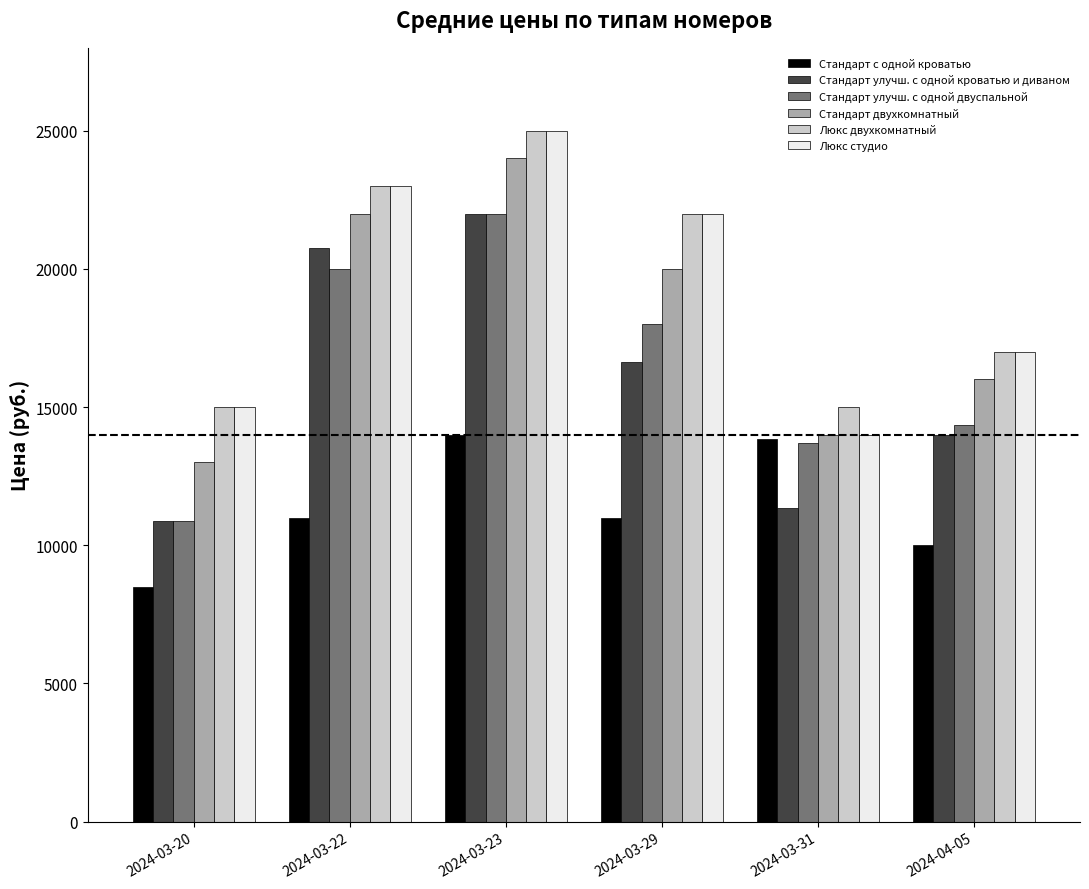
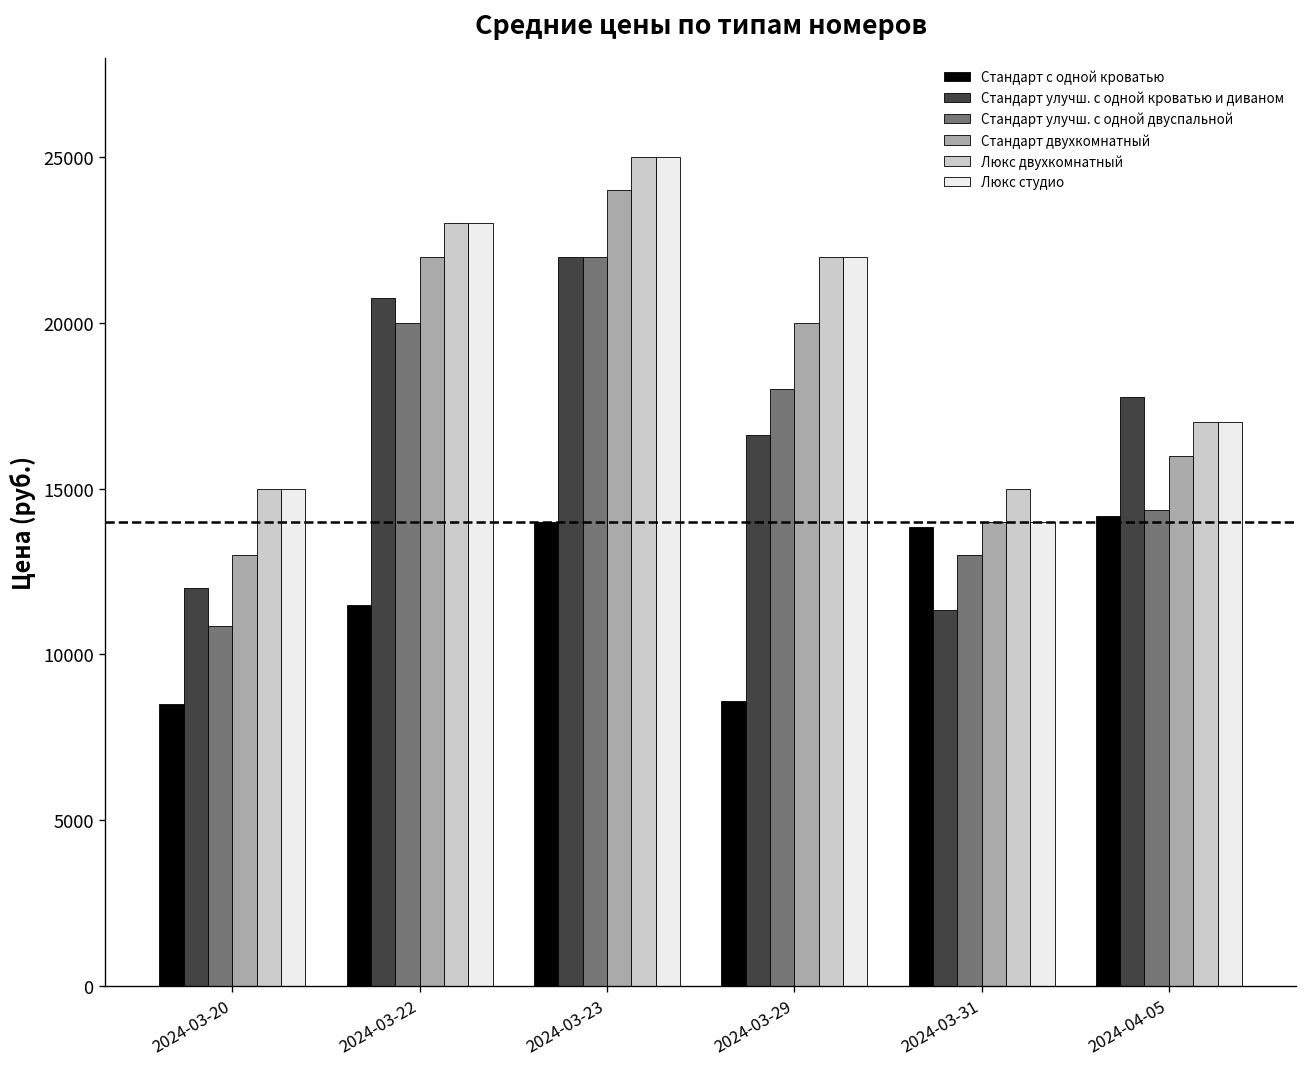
Стандарт улучш. с одной кроватью и диваном, 2024-03-20: 10900 -> 12000
Стандарт с одной кроватью, 2024-03-22: 11000 -> 11500
Стандарт с одной кроватью, 2024-03-29: 11000 -> 8600
Стандарт улучш. с одной двуспальной, 2024-03-31: 13700 -> 13000
Стандарт с одной кроватью, 2024-04-05: 10000 -> 14200
Стандарт улучш. с одной кроватью и диваном, 2024-04-05: 14000 -> 17800
